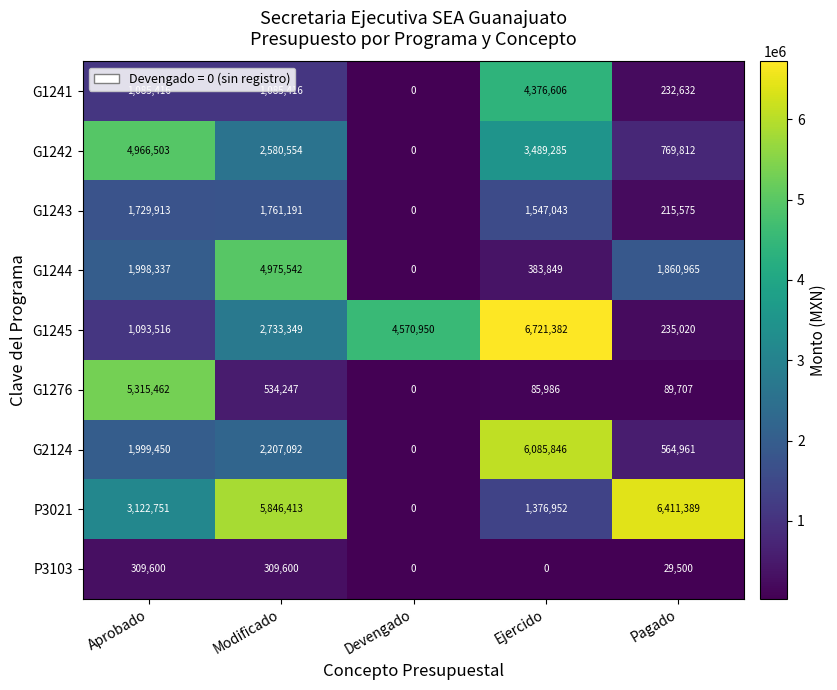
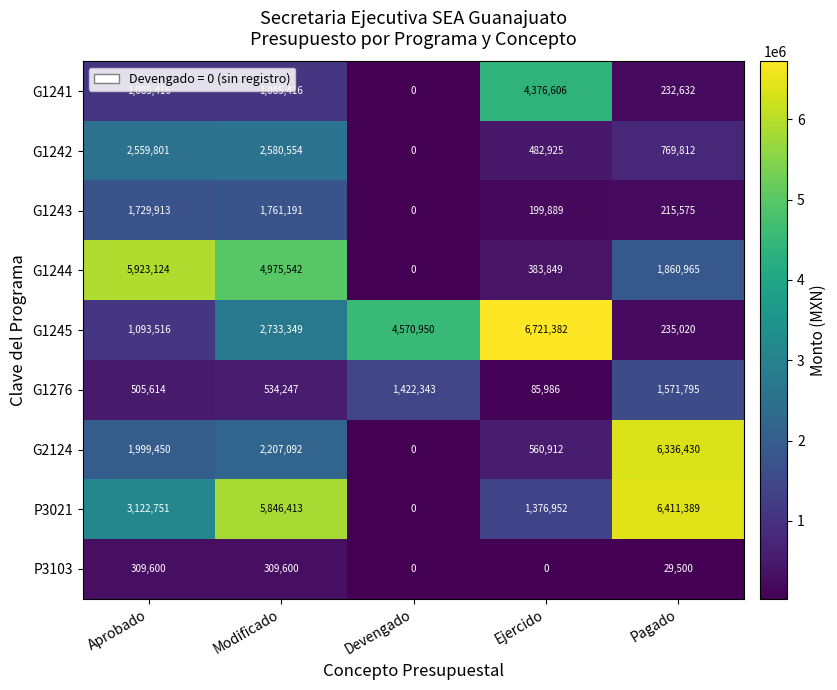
G1242, Aprobado: 4,966,503 -> 2,559,801
G1242, Ejercido: 3,489,285 -> 482,925
G1243, Ejercido: 1,547,043 -> 199,889
G1244, Aprobado: 1,998,337 -> 5,923,124
G1276, Aprobado: 5,315,462 -> 505,614
G1276, Devengado: 0 -> 1,422,343
G1276, Pagado: 89,707 -> 1,571,795
G2124, Ejercido: 6,085,846 -> 560,912
G2124, Pagado: 564,961 -> 6,336,430
